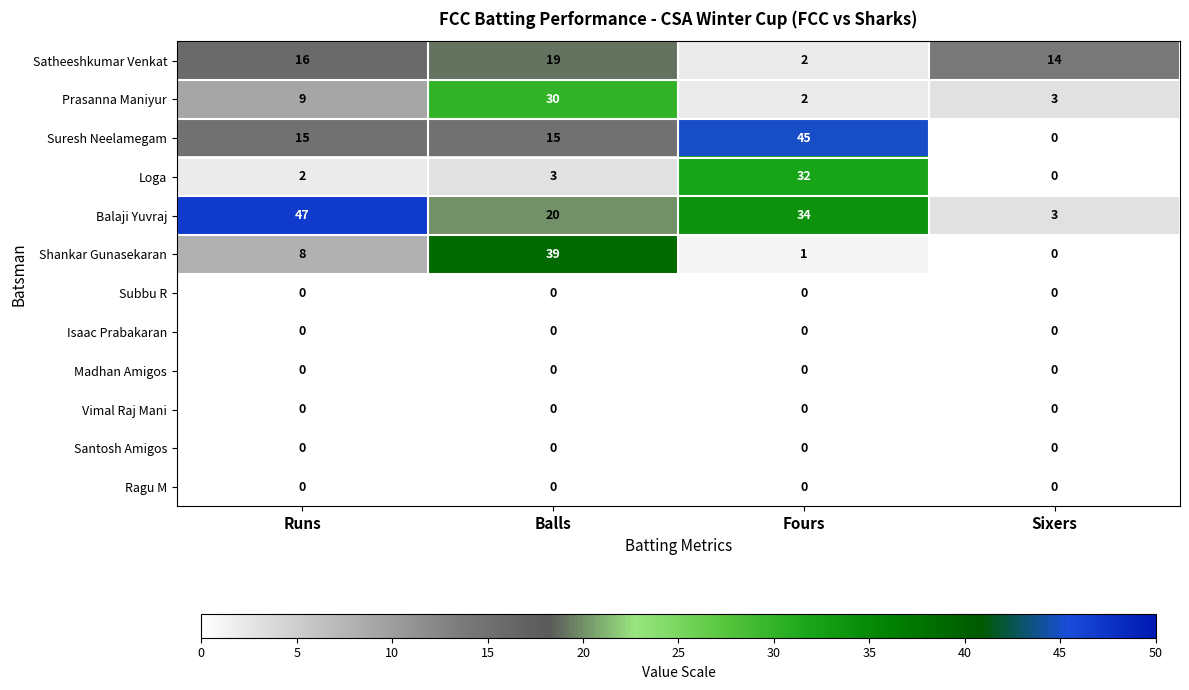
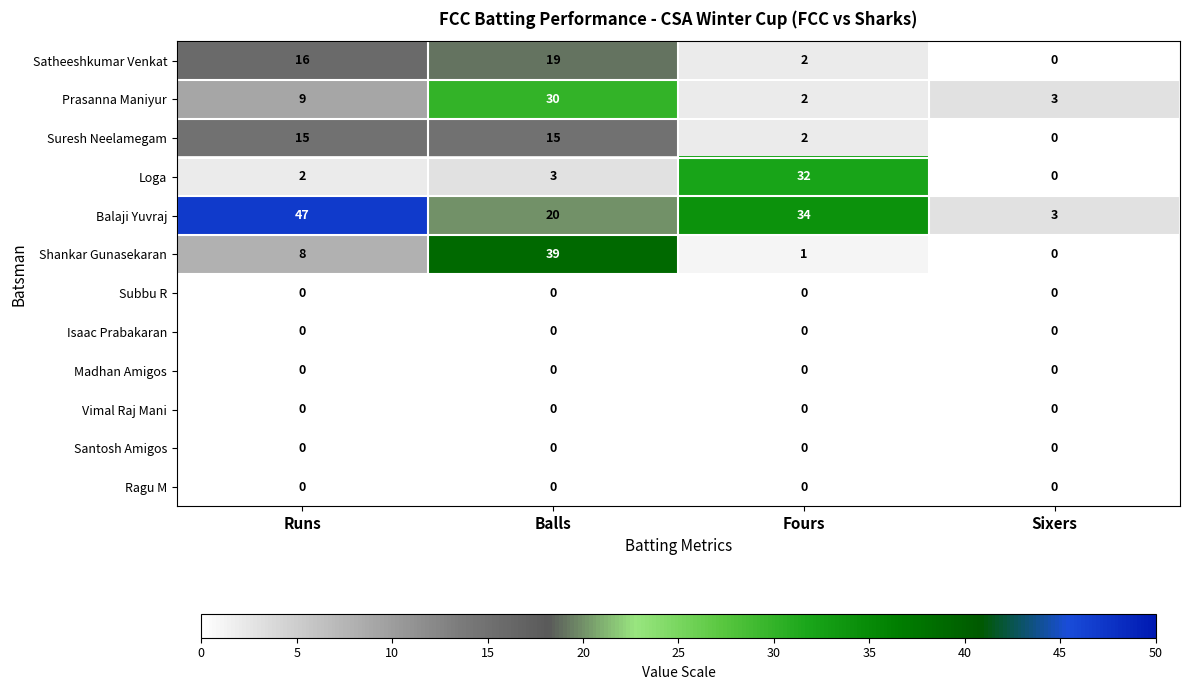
Satheeshkumar Venkat, Sixers: 14 -> 0
Suresh Neelamegam, Fours: 45 -> 2
